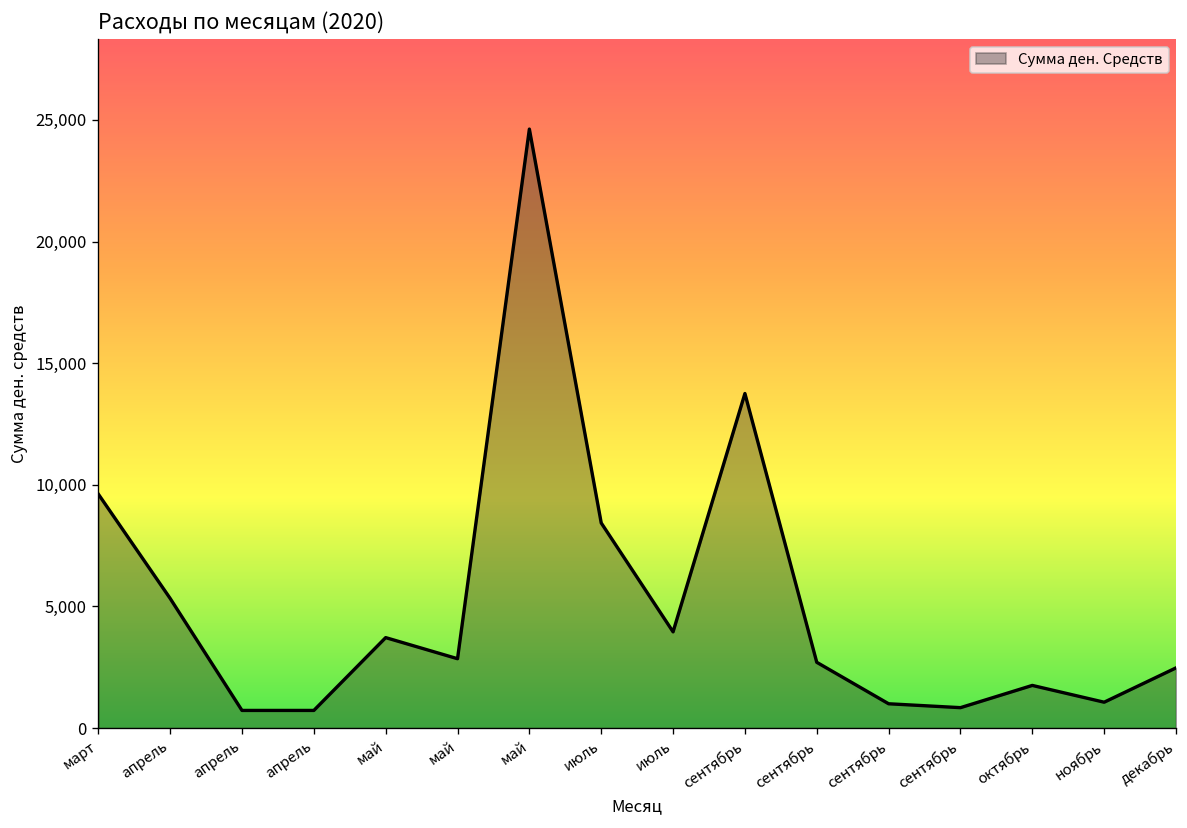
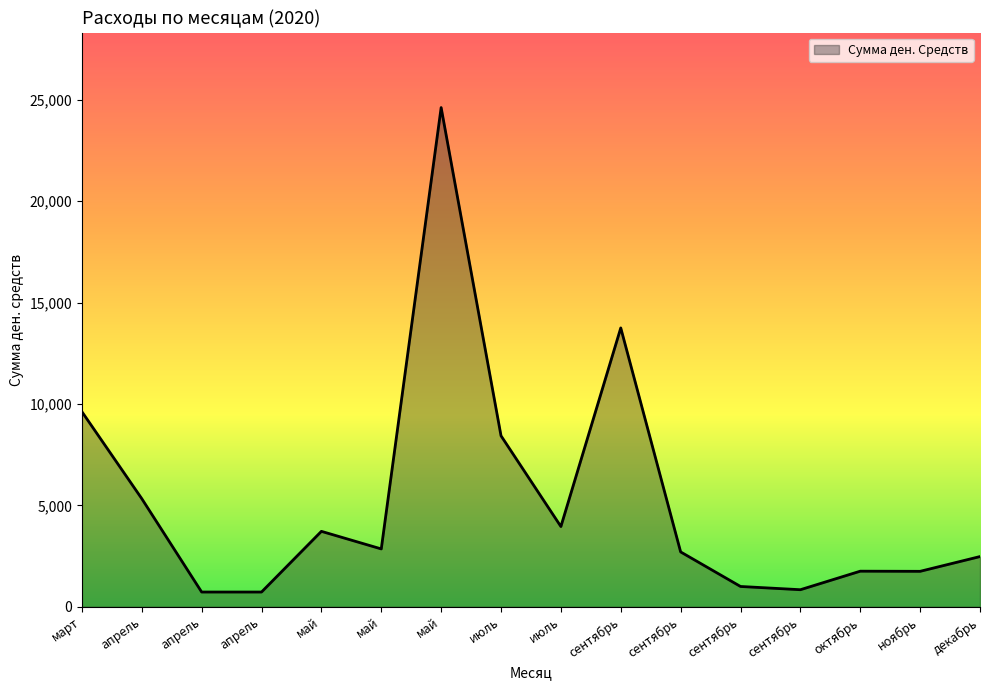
ноябрь: 1,100 -> 1,700
